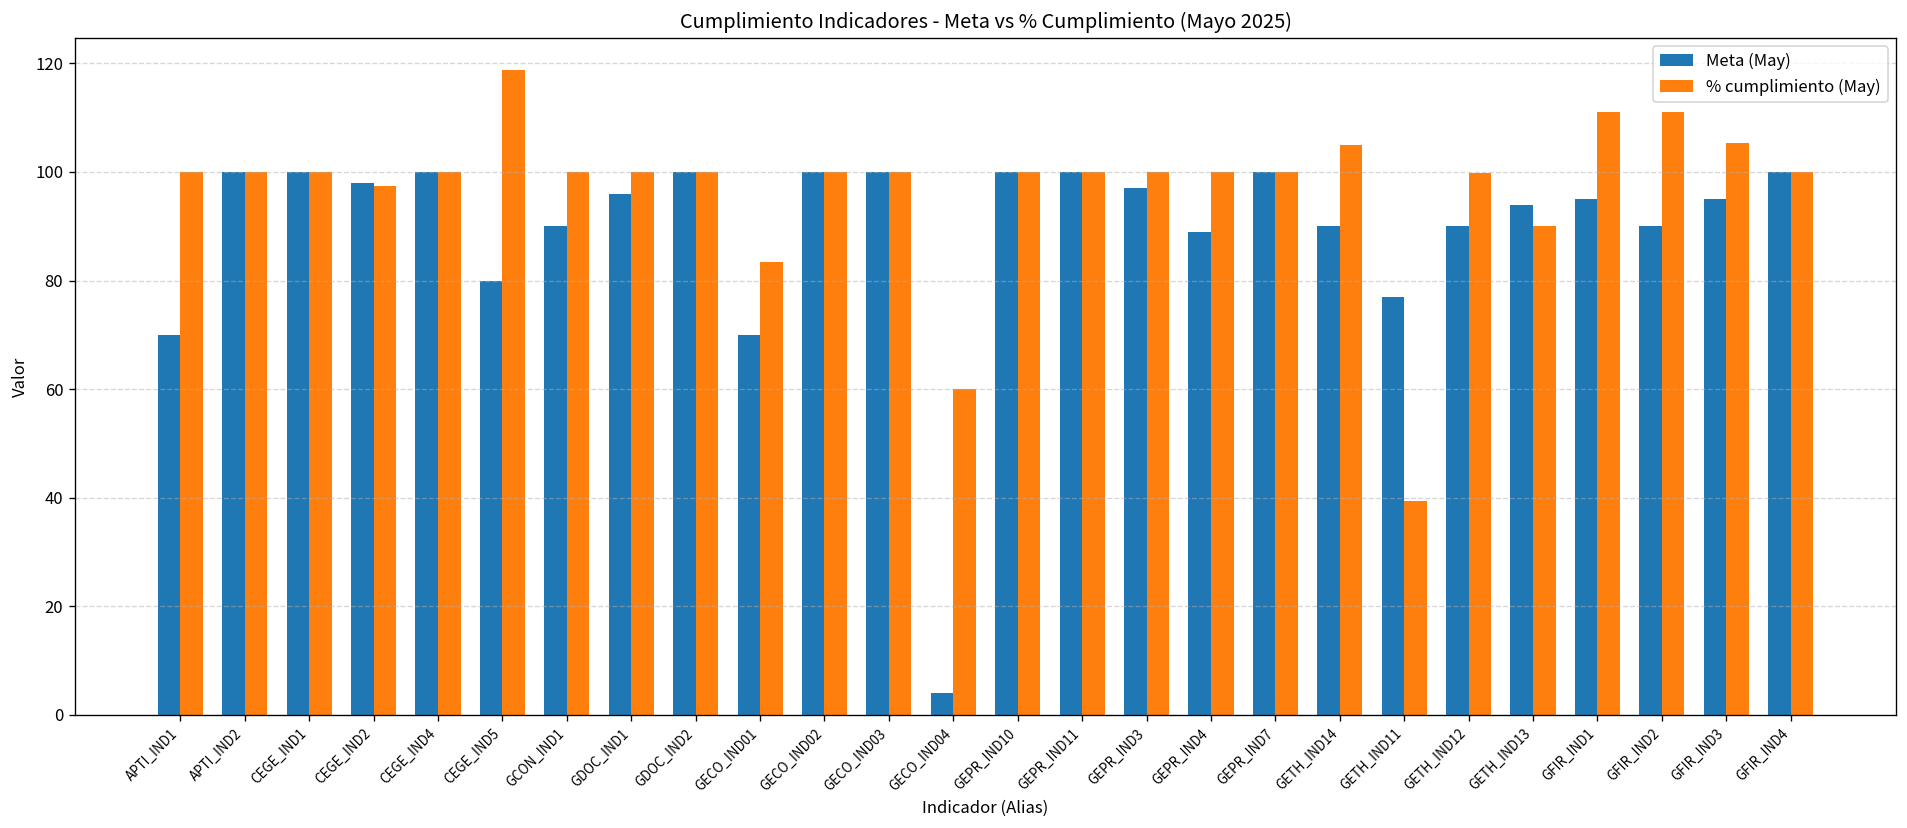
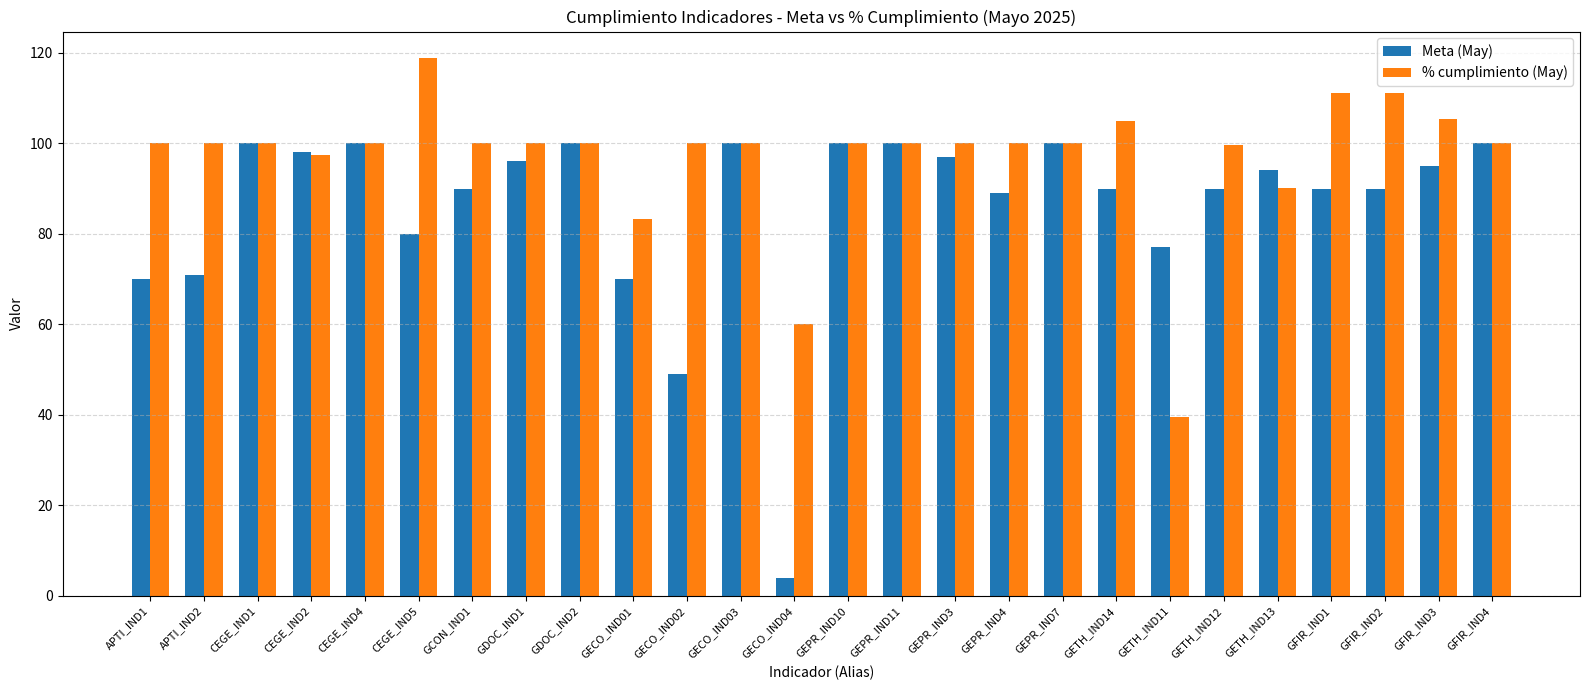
Meta (May), APTI_IND2: 100 -> 71
Meta (May), GECO_IND02: 100 -> 49
Meta (May), GFIR_IND1: 95 -> 90
